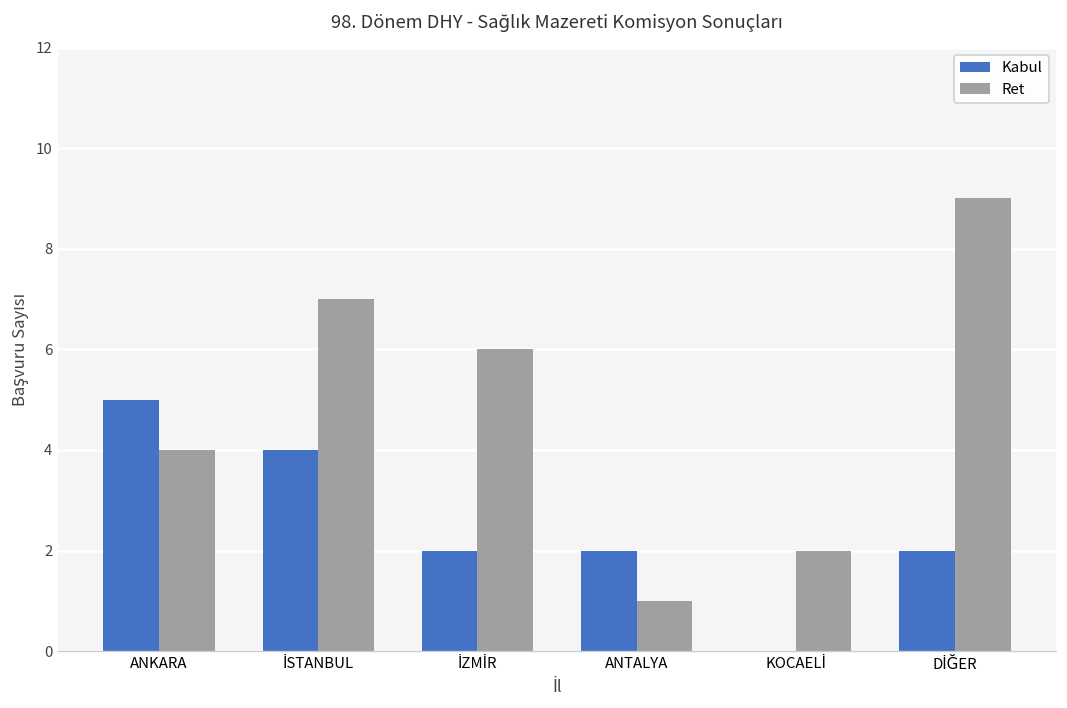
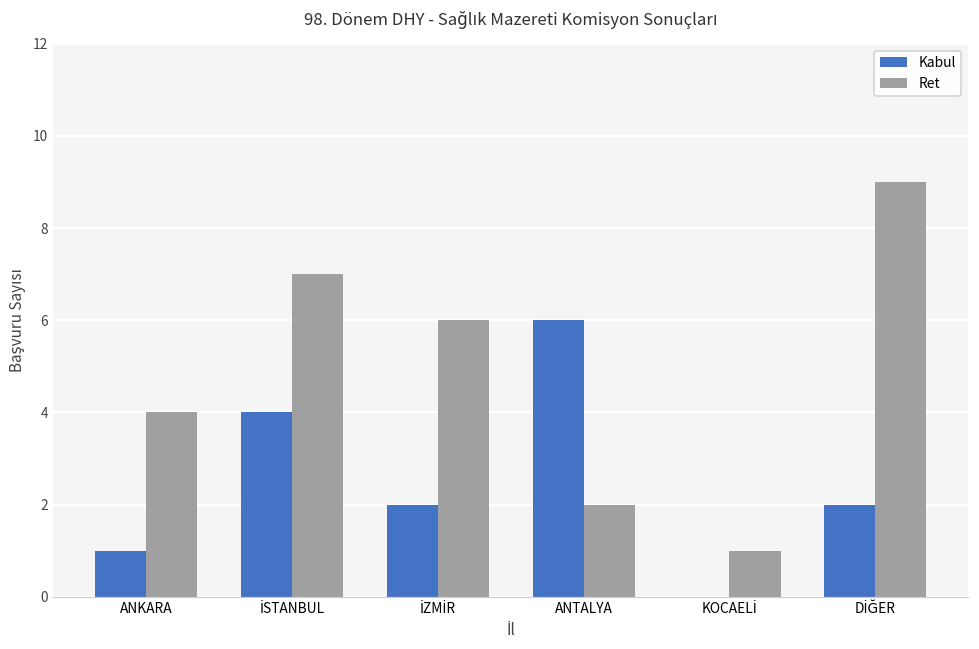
Kabul, ANKARA: 5 -> 1
Kabul, ANTALYA: 2 -> 6
Ret, ANTALYA: 1 -> 2
Ret, KOCAELİ: 2 -> 1
